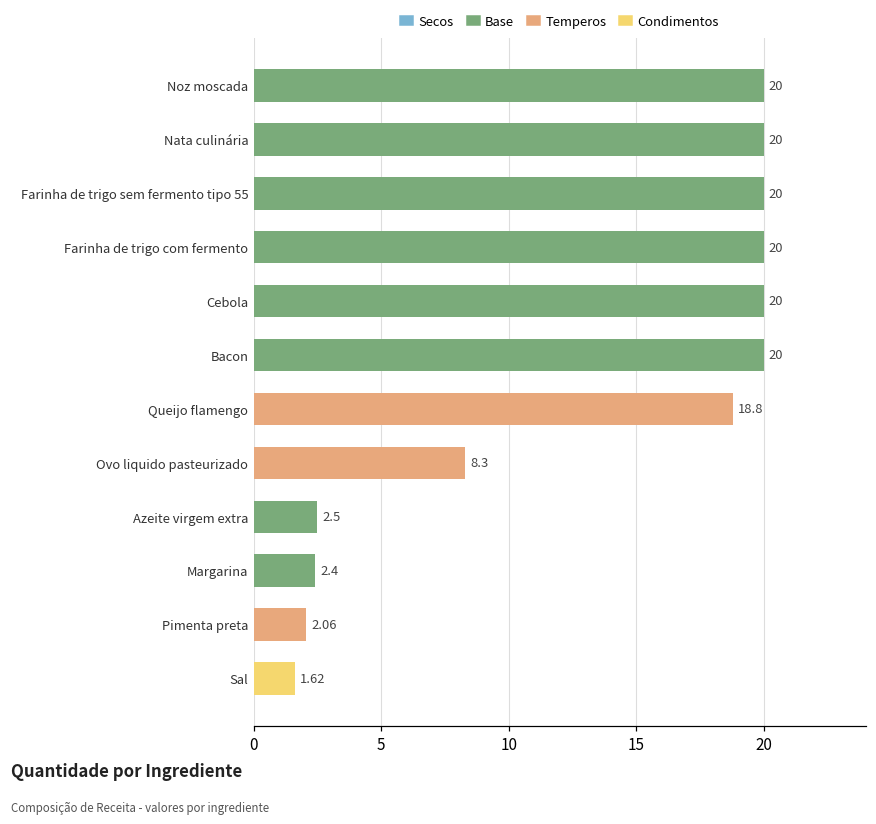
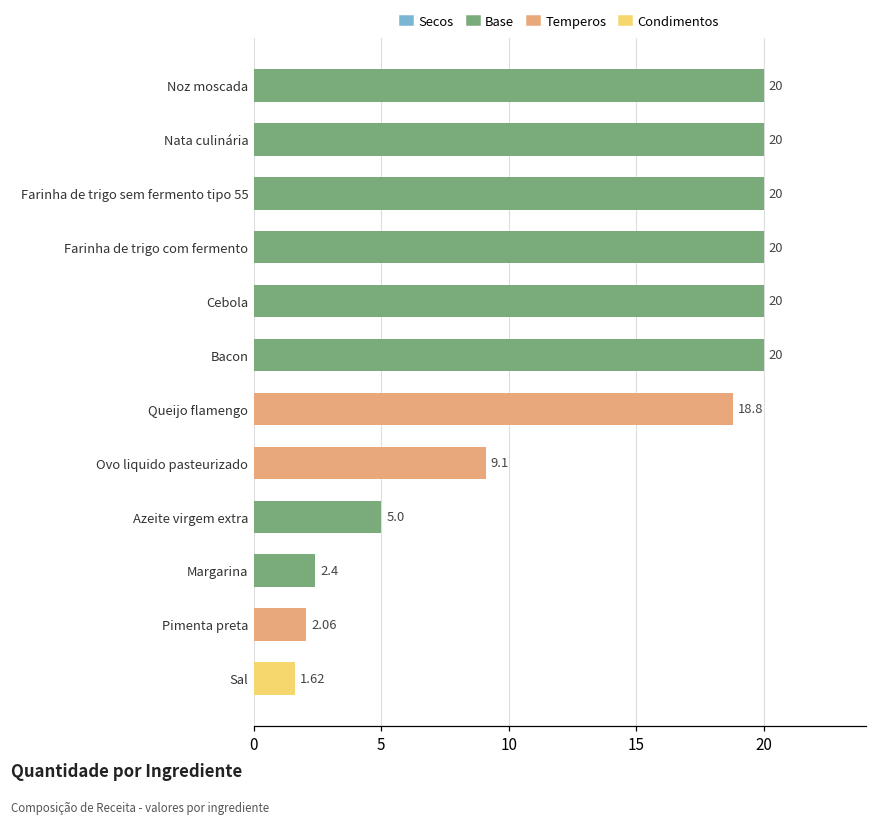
Ovo liquido pasteurizado: 8.3 -> 9.1
Azeite virgem extra: 2.5 -> 5.0
